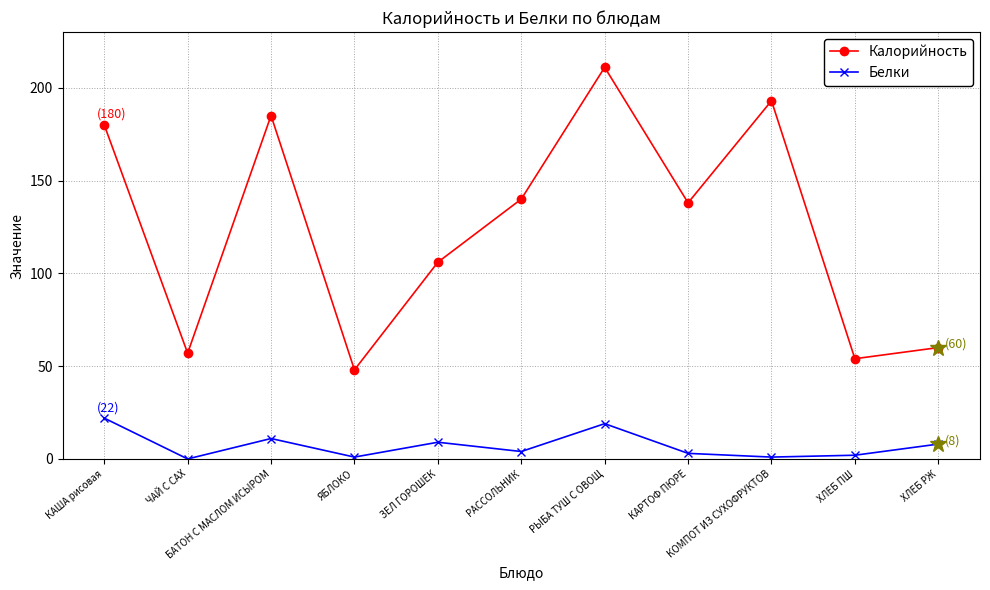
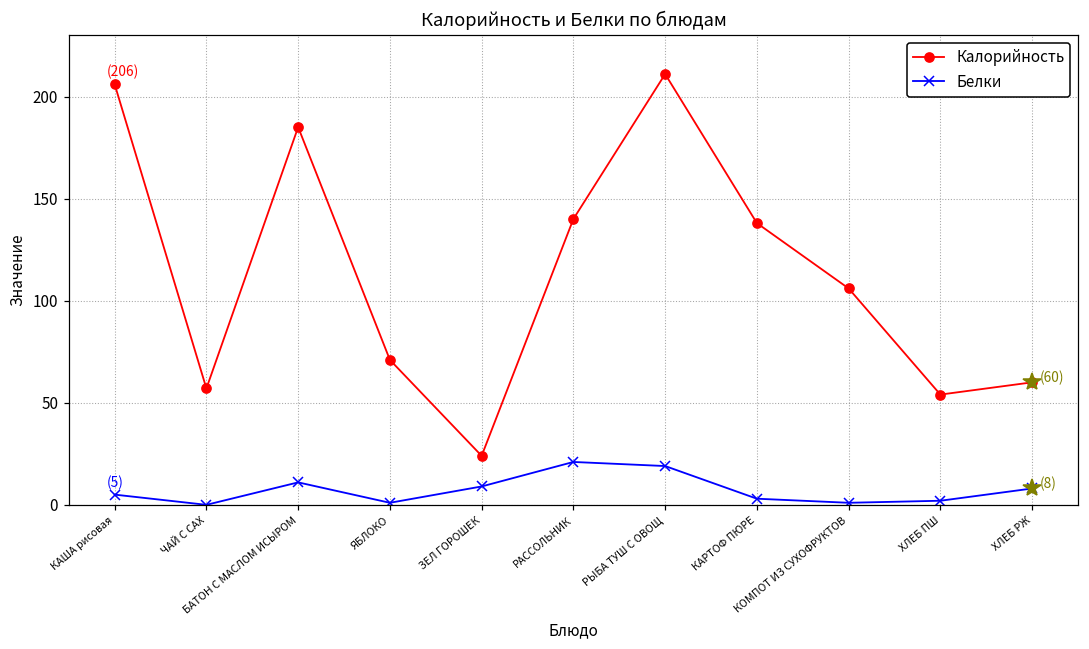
Калорийность, КАША рисовая: (180) -> (206)
Белки, КАША рисовая: (22) -> (5)
Калорийность, ЯБЛОКО: 48 -> 71
Калорийность, ЗЕЛ ГОРОШЕК: 106 -> 24
Белки, РАССОЛЬНИК: 4 -> 21
Калорийность, КОМПОТ ИЗ СУХОФРУКТОВ: 193 -> 106
